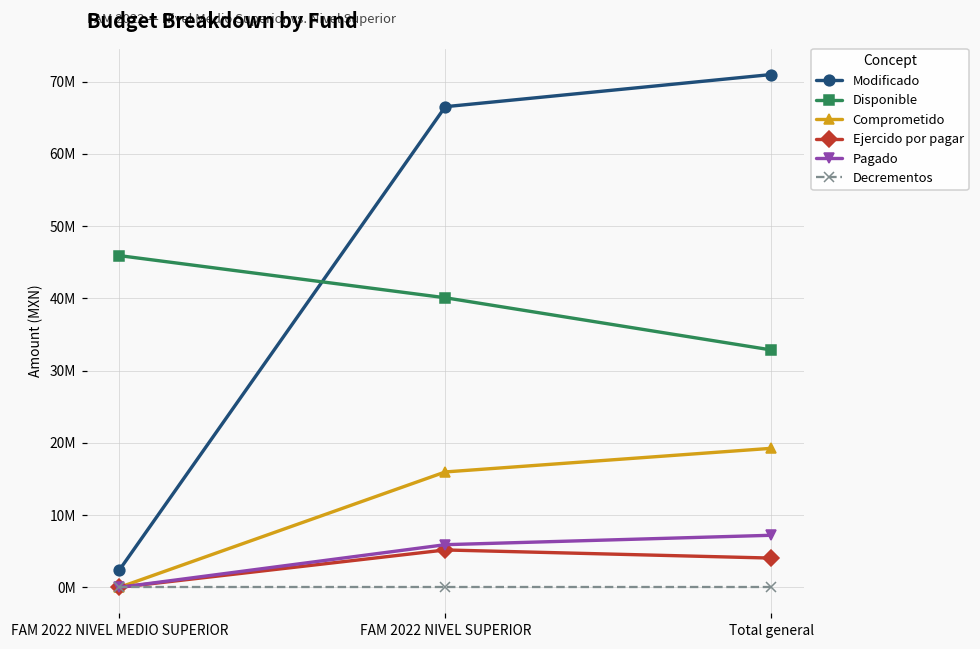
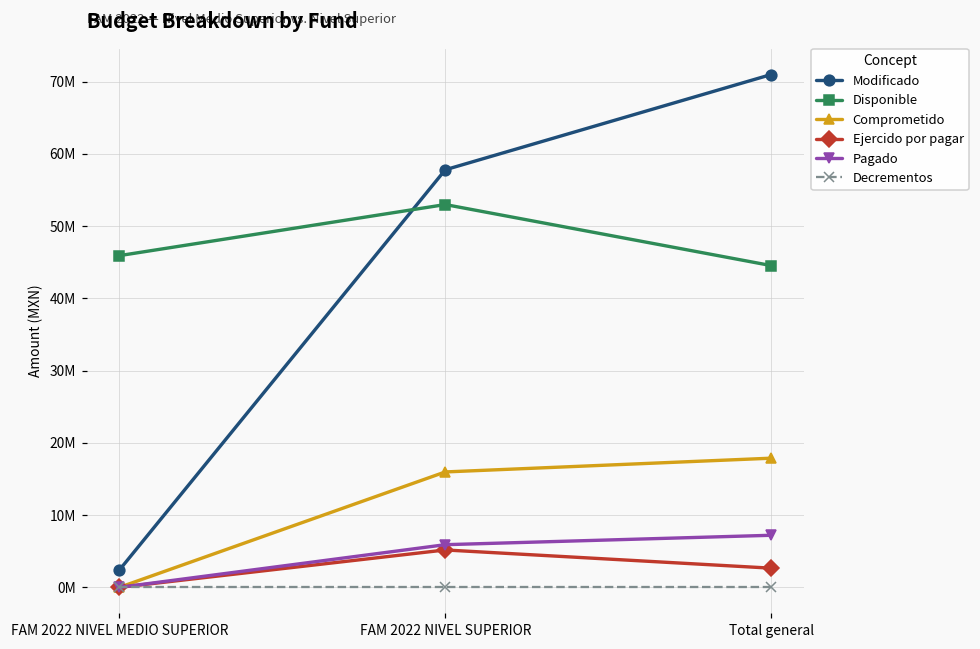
Modificado, FAM 2022 NIVEL SUPERIOR: 67000000 -> 58000000
Disponible, FAM 2022 NIVEL SUPERIOR: 40000000 -> 53000000
Disponible, Total general: 33000000 -> 45000000
Comprometido, Total general: 19000000 -> 18000000
Ejercido por pagar, Total general: 4000000 -> 3000000
